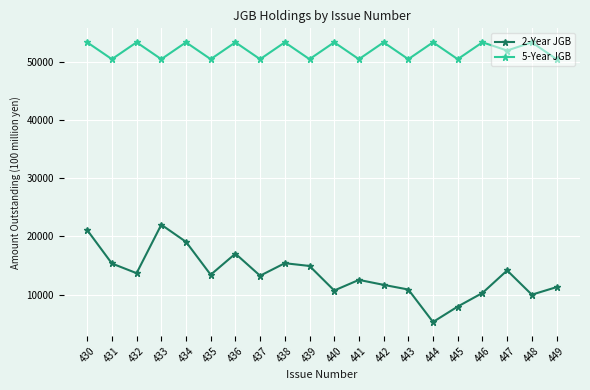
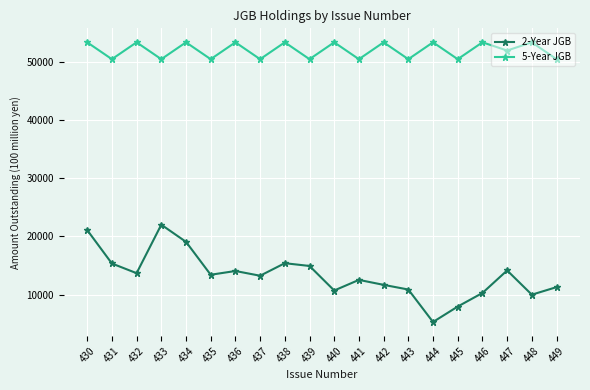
2-Year JGB, 436: 17000 -> 14000
